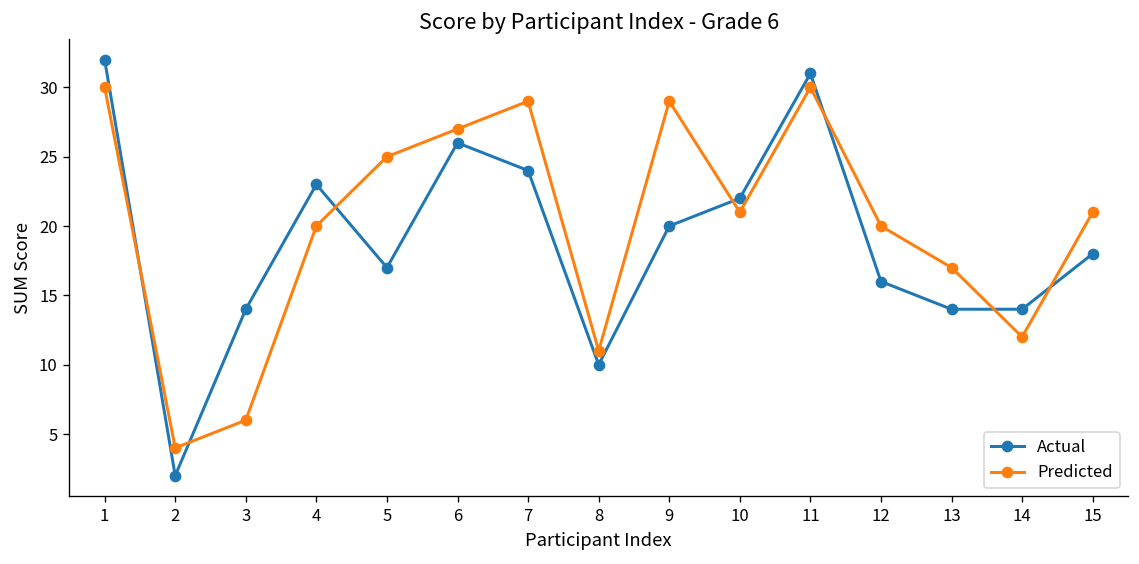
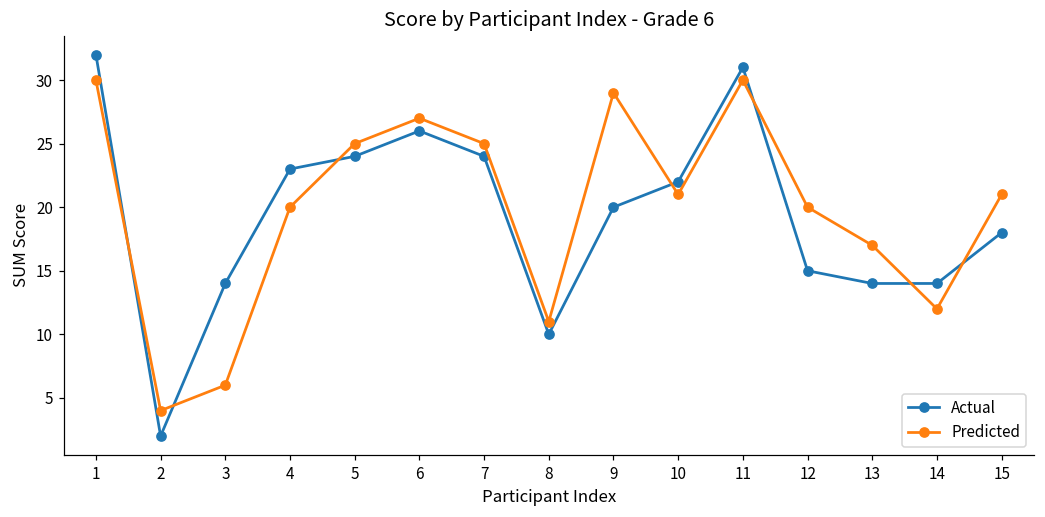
Actual, 5: 17 -> 24
Predicted, 7: 29 -> 25
Actual, 12: 16 -> 15
